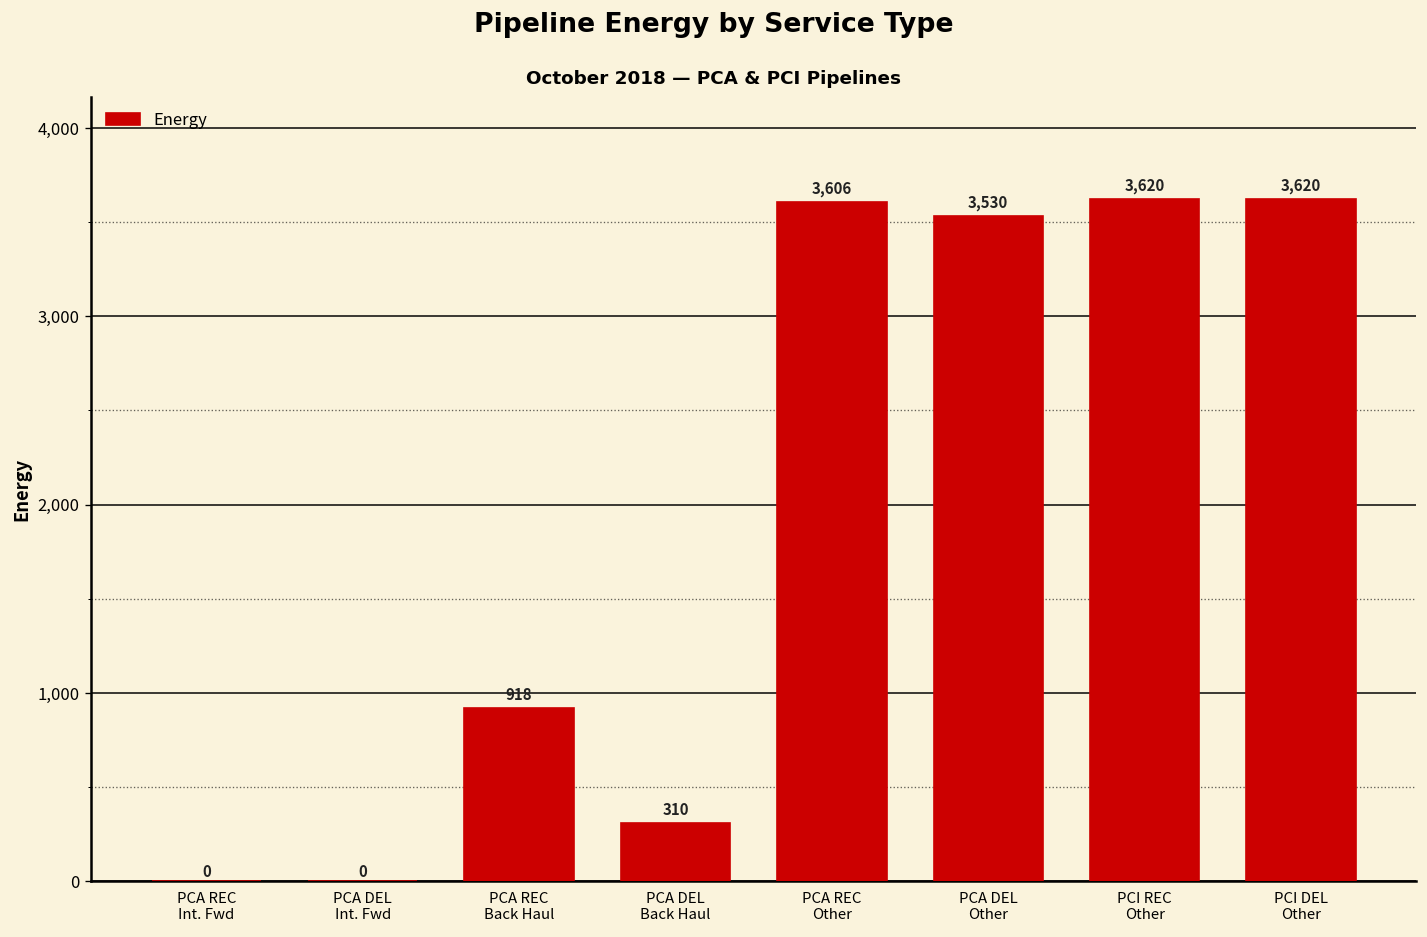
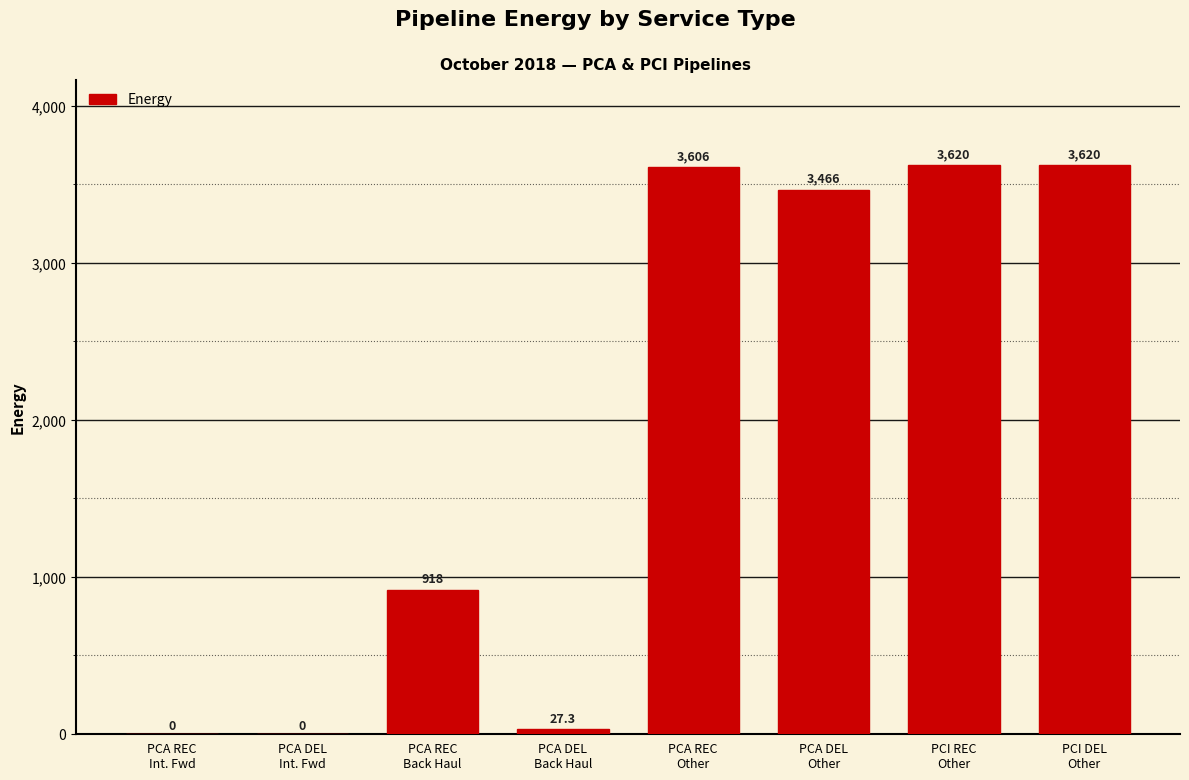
PCA DEL Back Haul: 310 -> 27.3
PCA DEL Other: 3,530 -> 3,466
